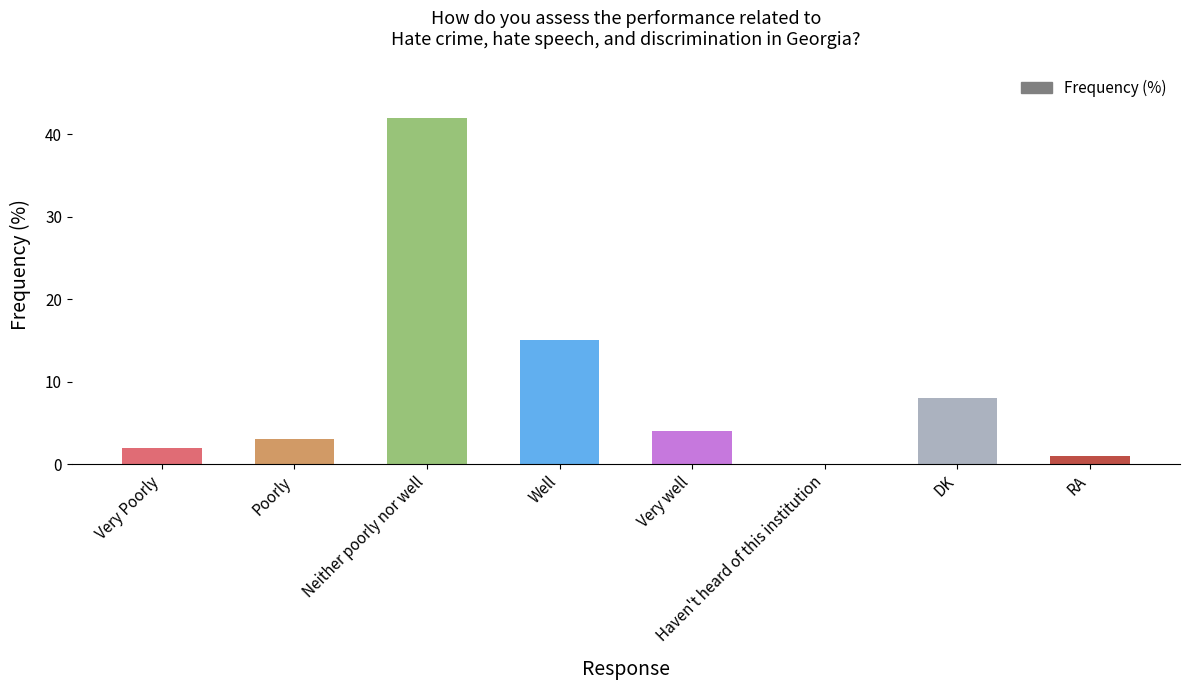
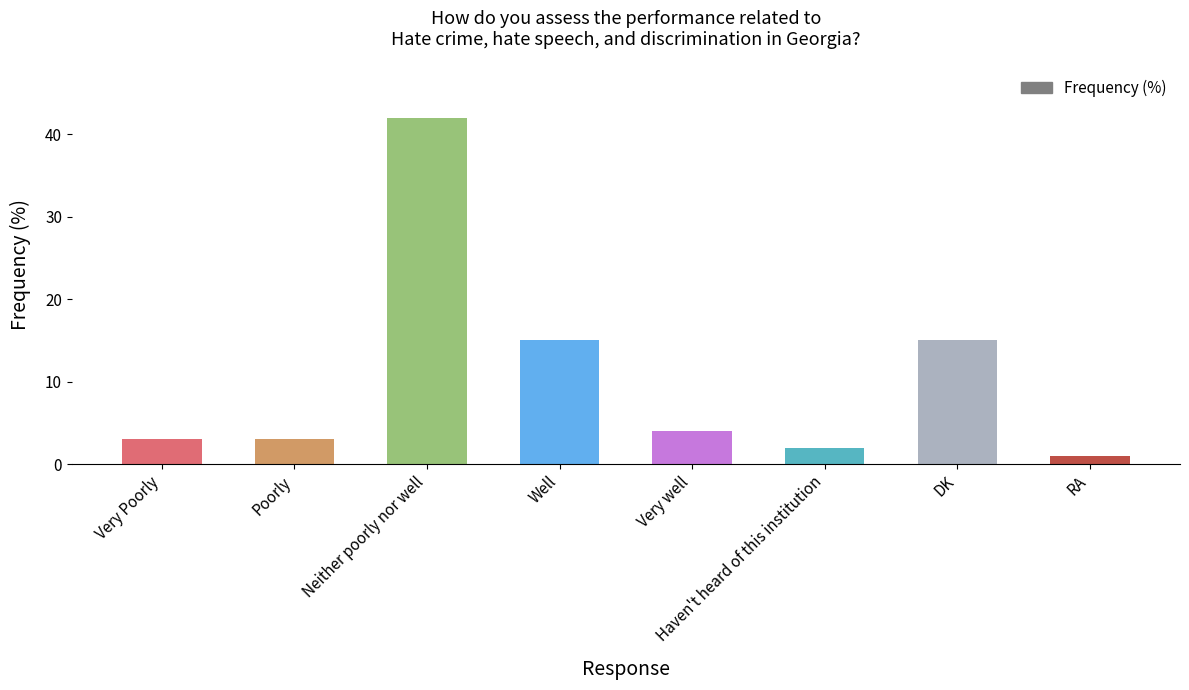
Very Poorly: 2 -> 3
Haven't heard of this institution: 0 -> 2
DK: 8 -> 15
